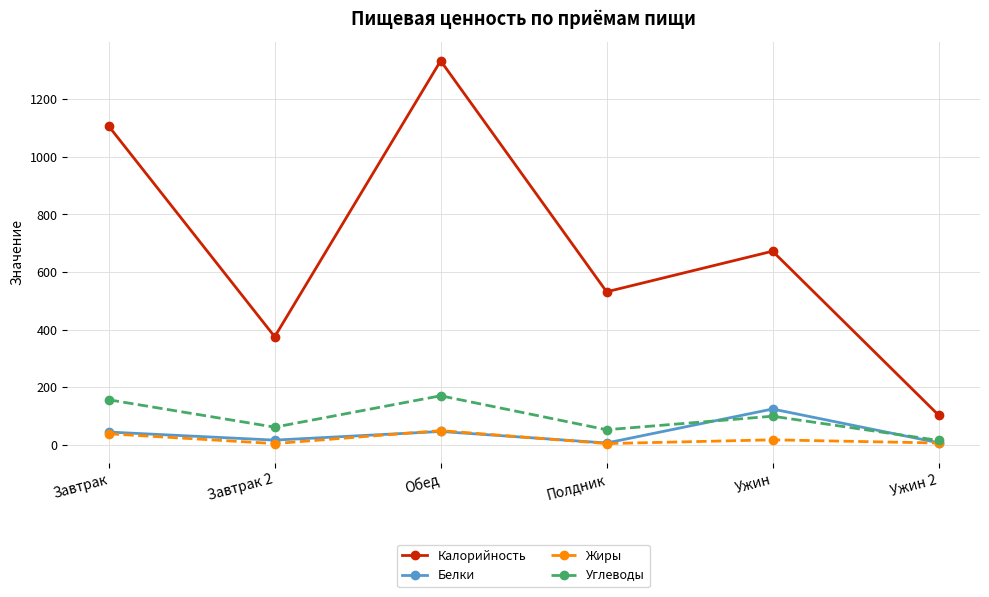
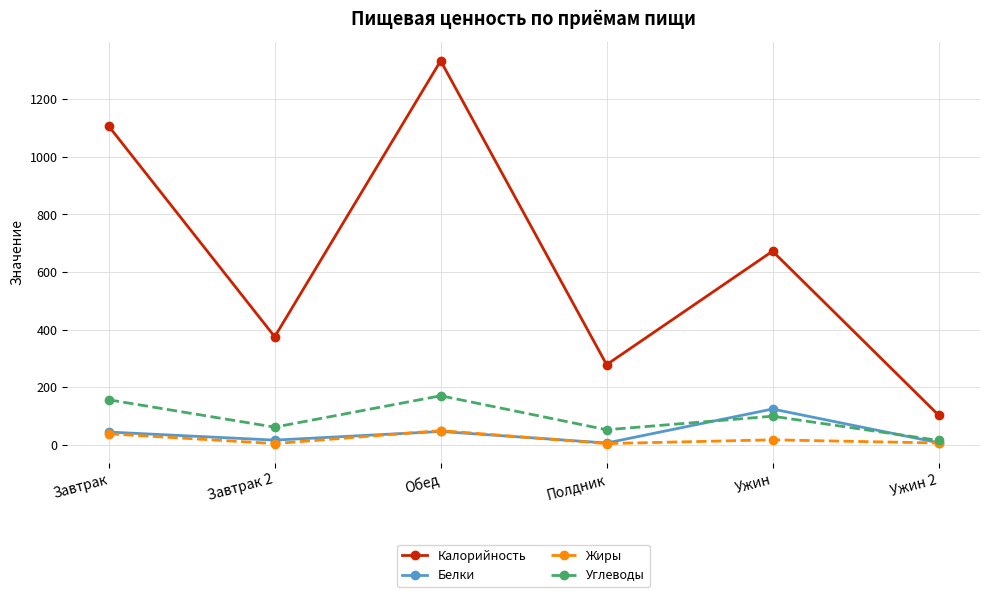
Калорийность, Полдник: 530 -> 280
